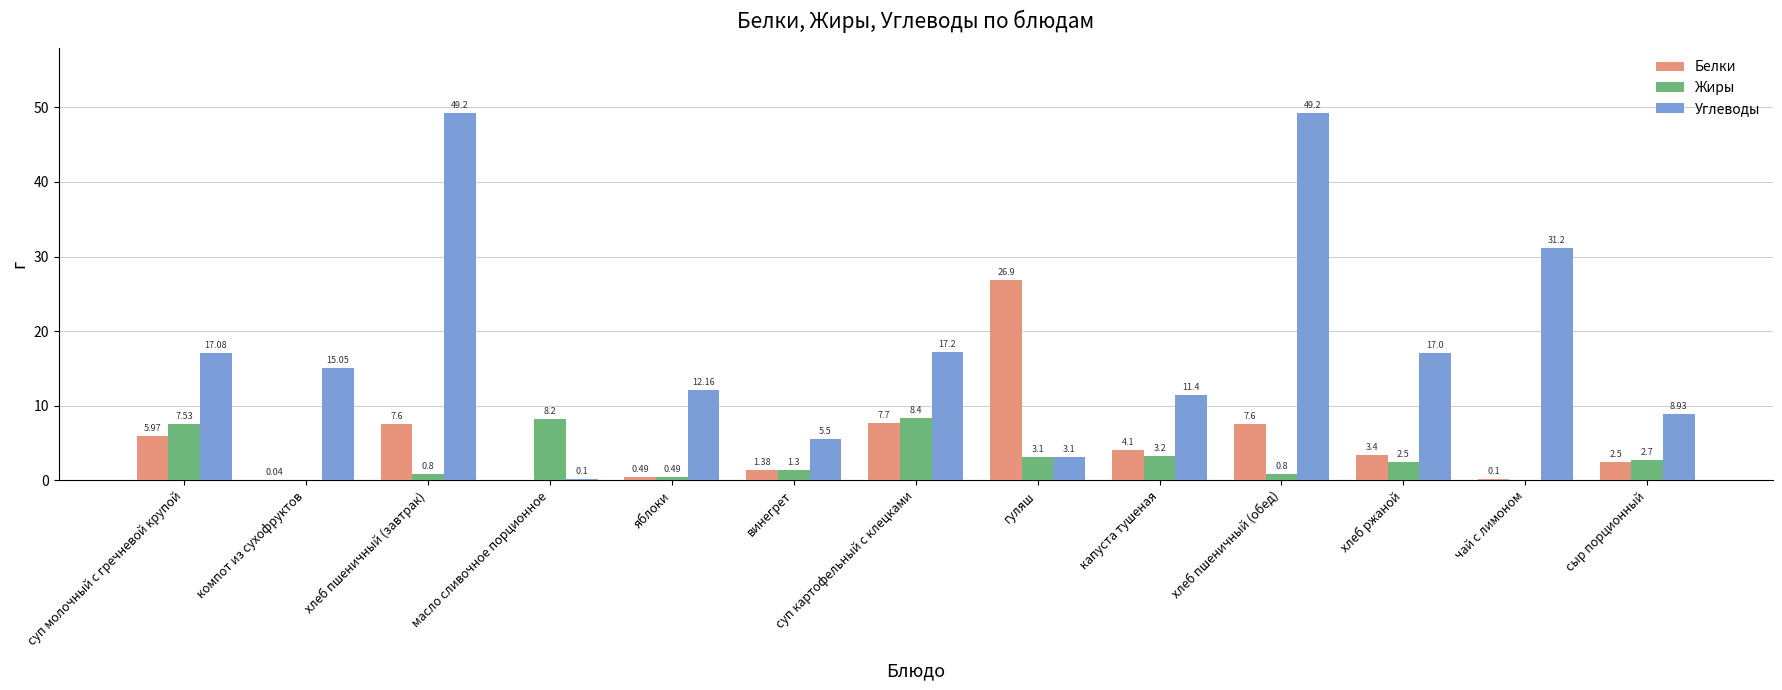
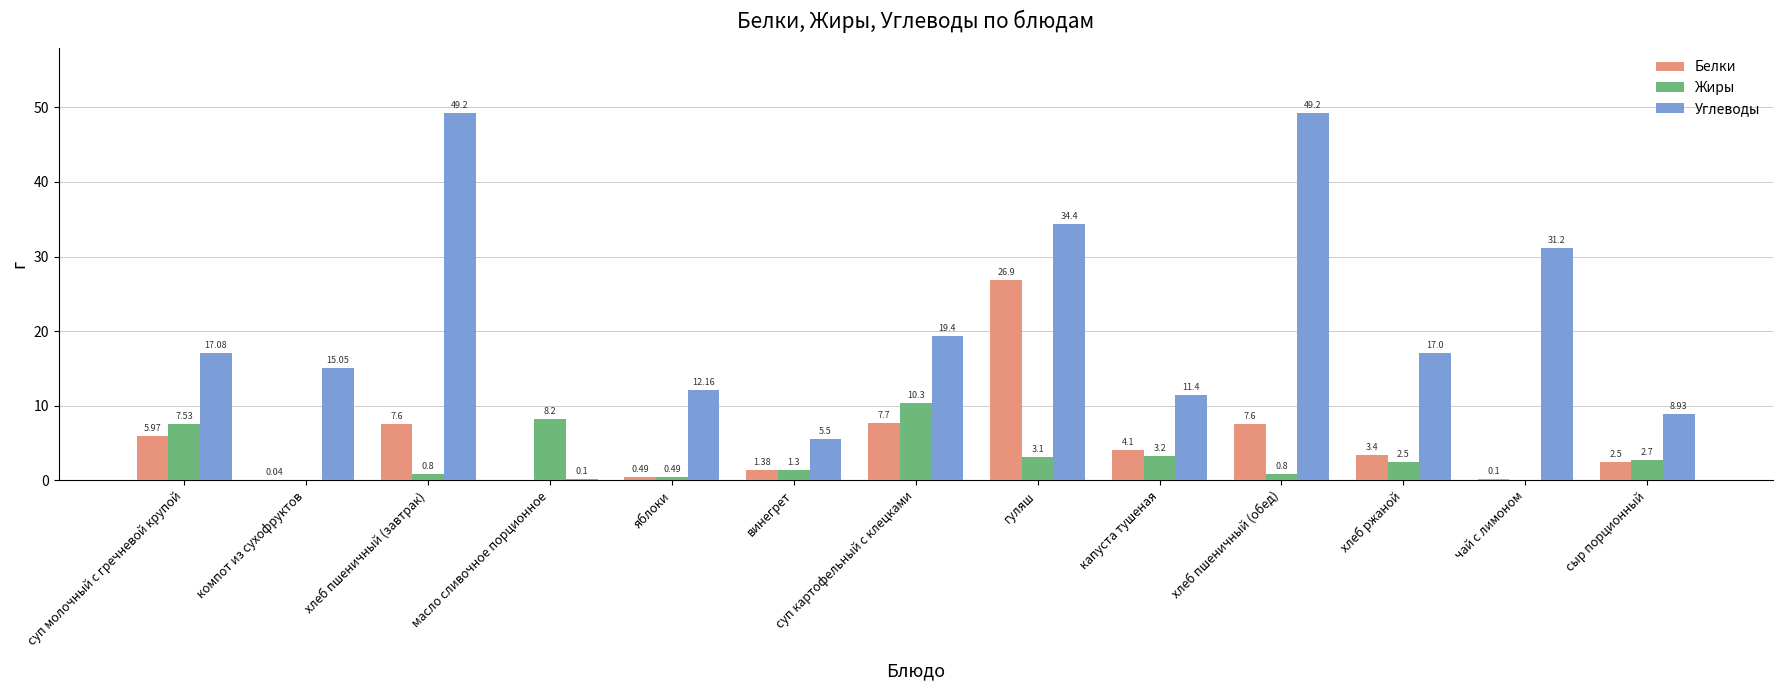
Жиры, суп картофельный с клецками: 8.4 -> 10.3
Углеводы, суп картофельный с клецками: 17.2 -> 19.4
Углеводы, гуляш: 3.1 -> 34.4
